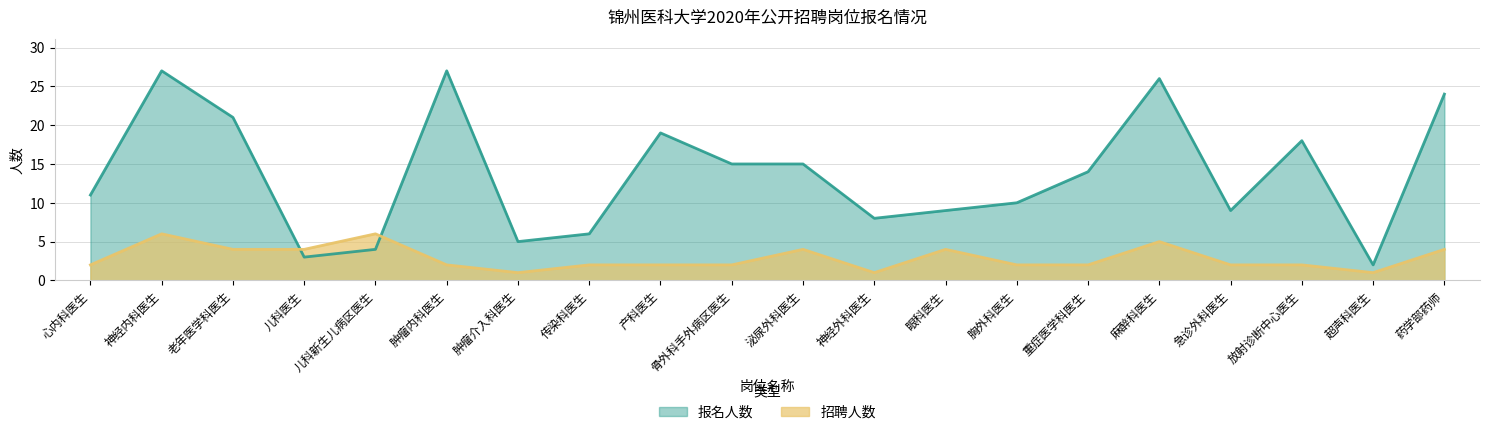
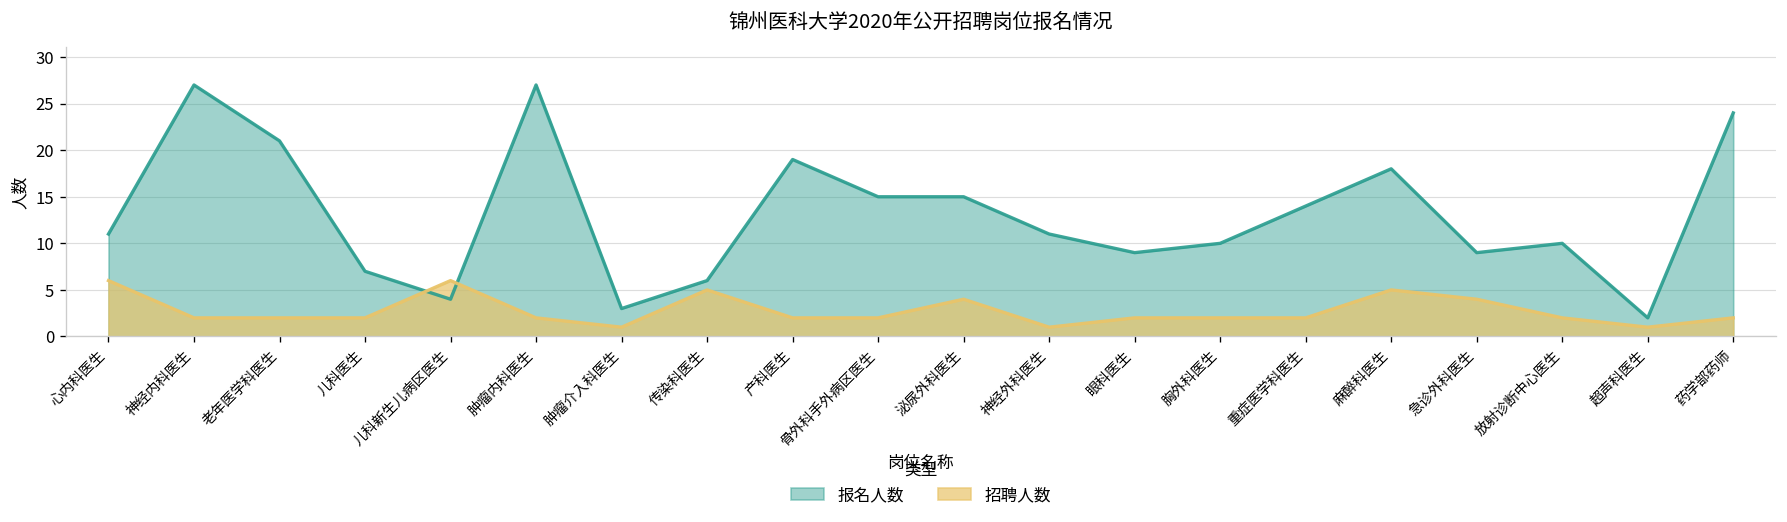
招聘人数, 心内科医生: 2 -> 6
招聘人数, 神经内科医生: 6 -> 2
招聘人数, 老年医学科医生: 4 -> 2
报名人数, 儿科医生: 3 -> 7
招聘人数, 儿科医生: 4 -> 2
报名人数, 肿瘤介入科医生: 5 -> 3
招聘人数, 传染科医生: 2 -> 5
报名人数, 神经外科医生: 8 -> 11
招聘人数, 眼科医生: 4 -> 2
报名人数, 麻醉科医生: 26 -> 18
招聘人数, 急诊外科医生: 2 -> 4
报名人数, 放射诊断中心医生: 18 -> 10
招聘人数, 药学部药师: 4 -> 2
